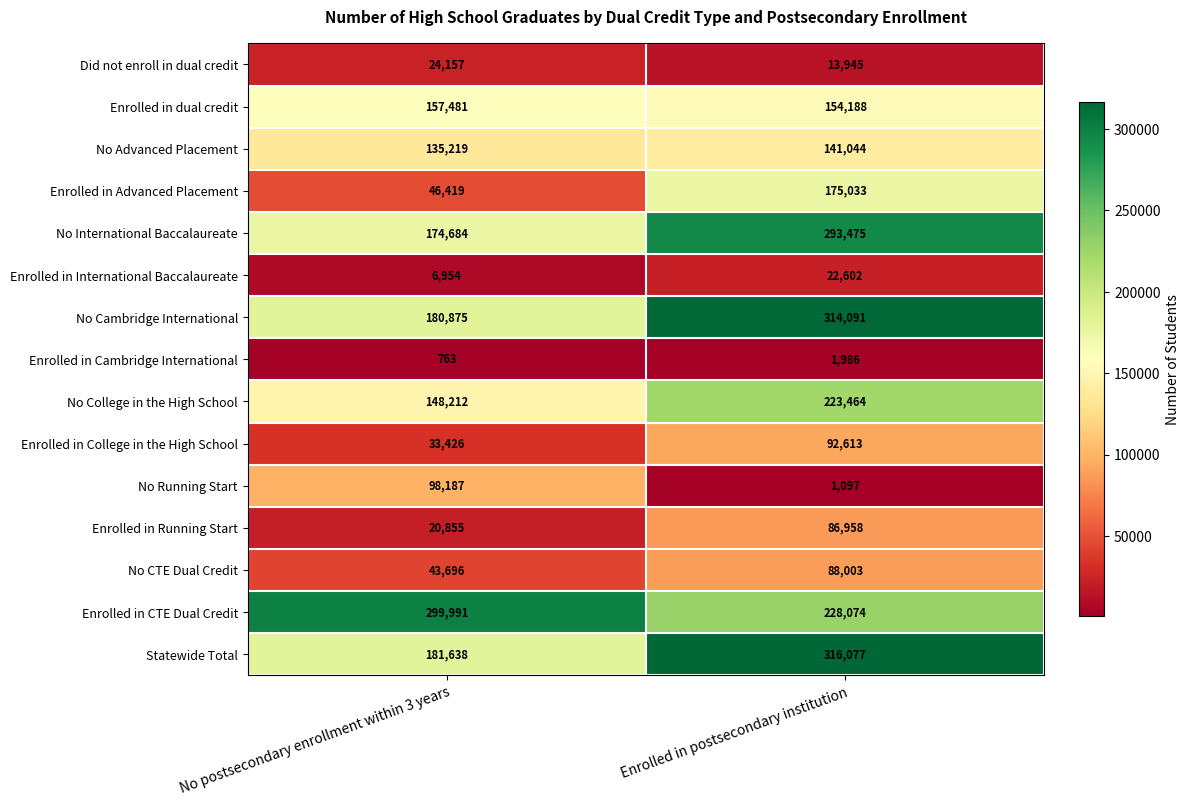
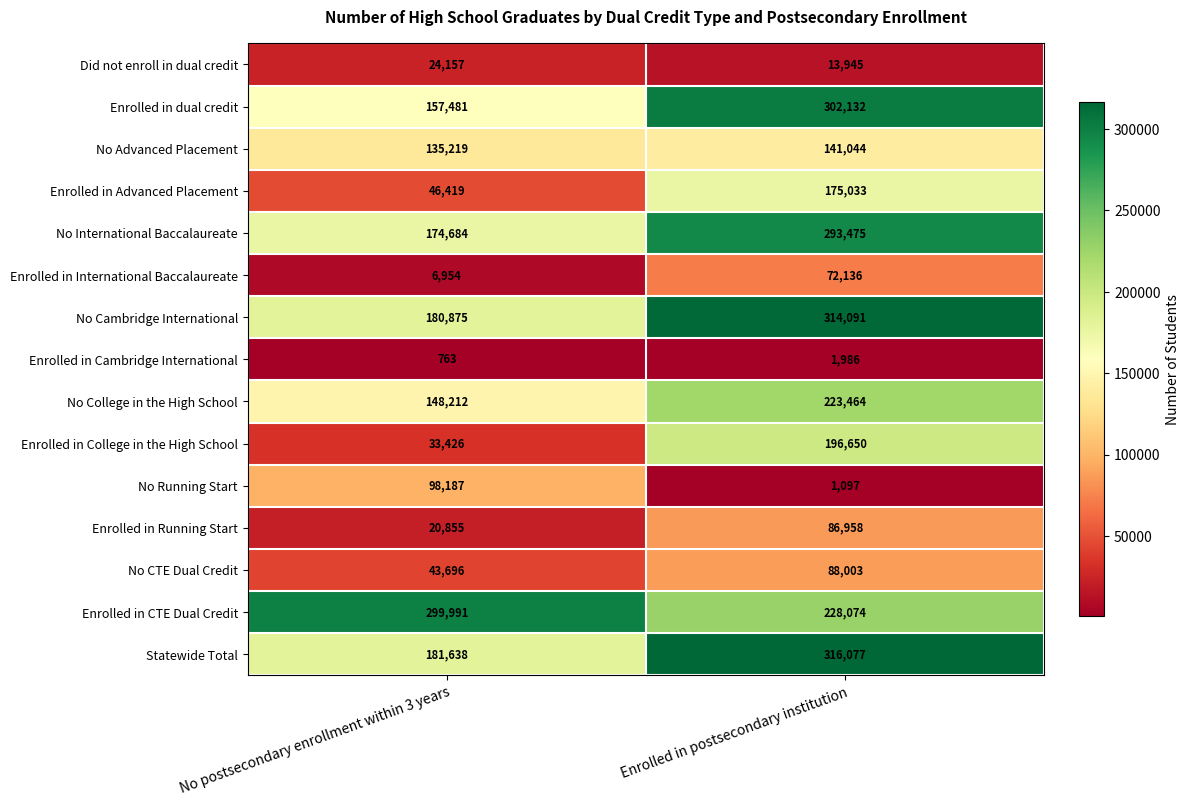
Enrolled in dual credit, Enrolled in postsecondary institution: 154,188 -> 302,132
Enrolled in International Baccalaureate, Enrolled in postsecondary institution: 22,602 -> 72,136
Enrolled in College in the High School, Enrolled in postsecondary institution: 92,613 -> 196,650
